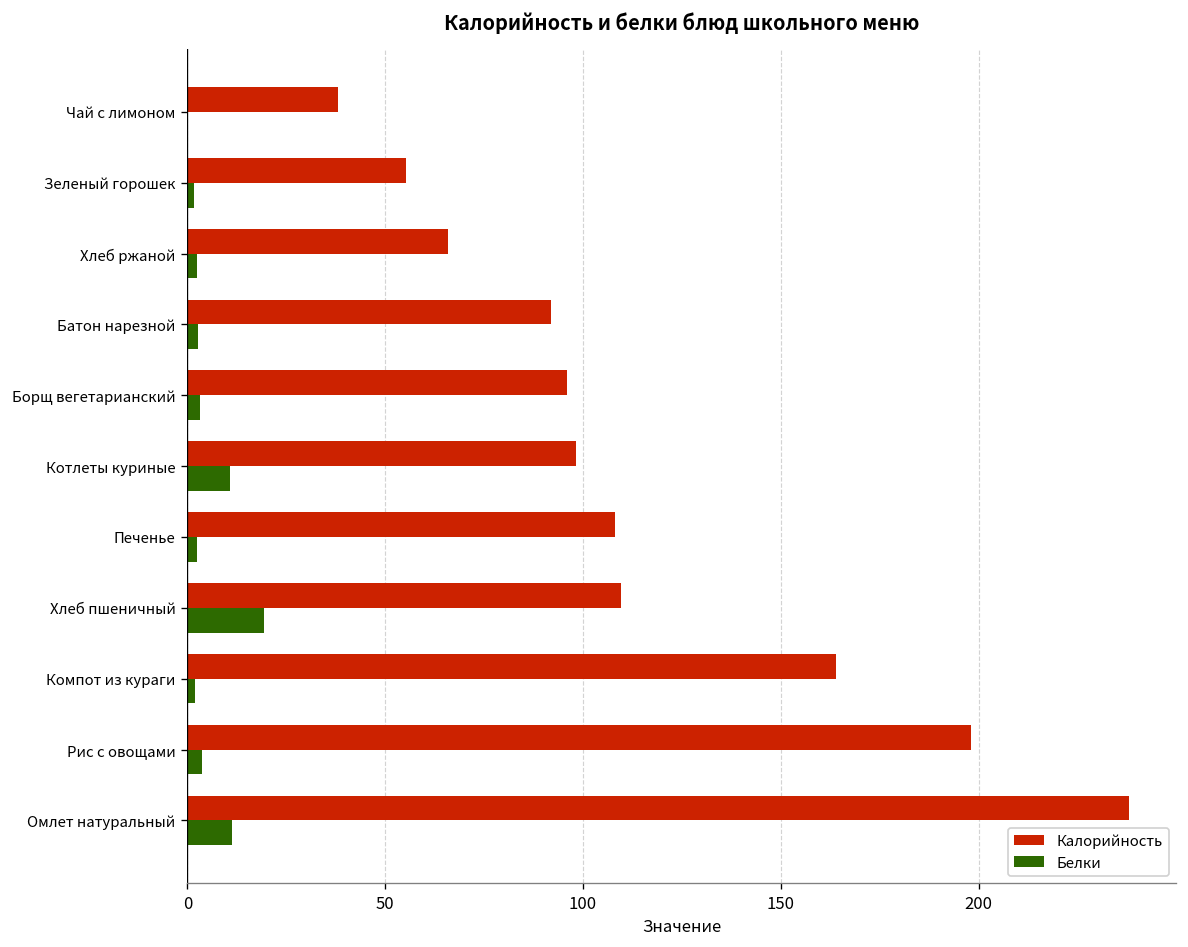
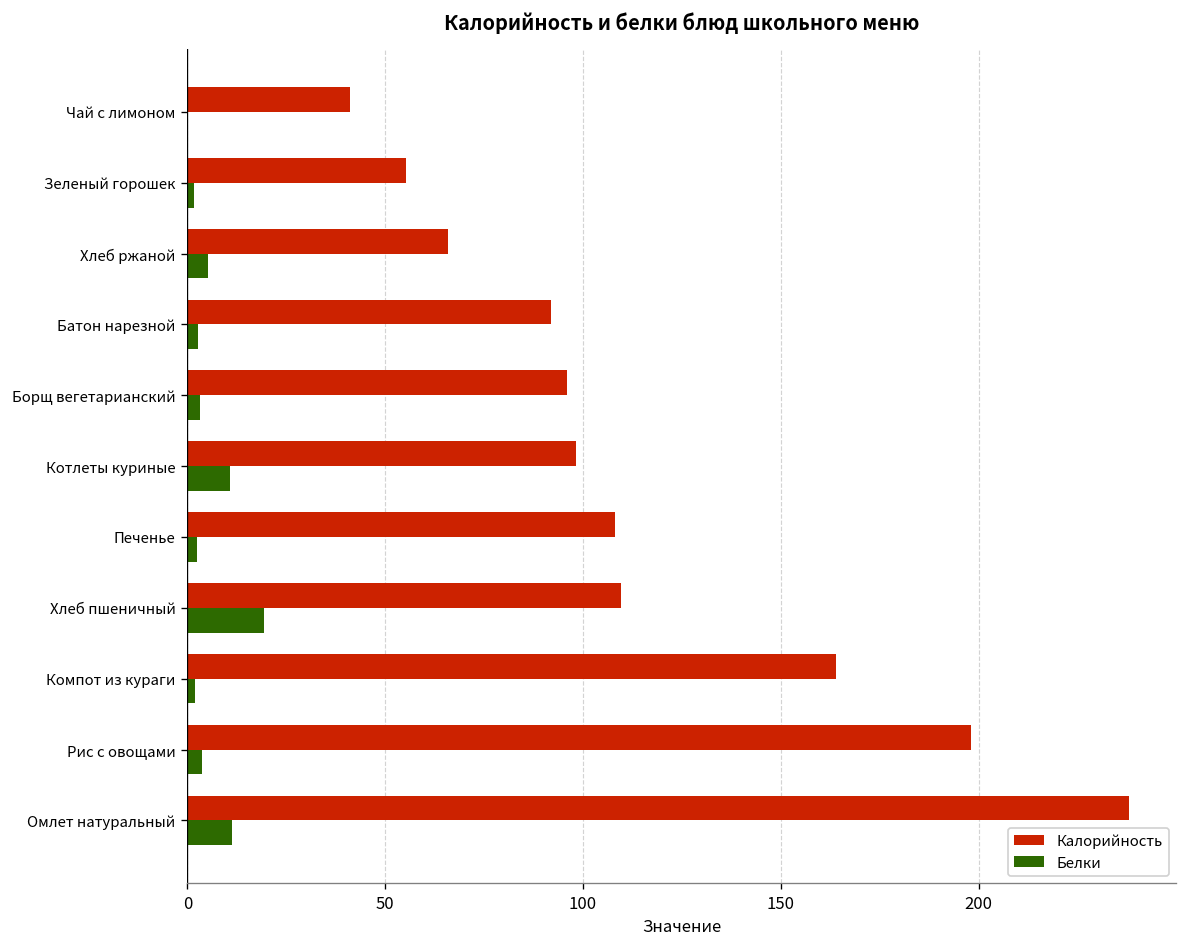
Калорийность, Чай с лимоном: 38 -> 41
Белки, Хлеб ржаной: 2 -> 5
